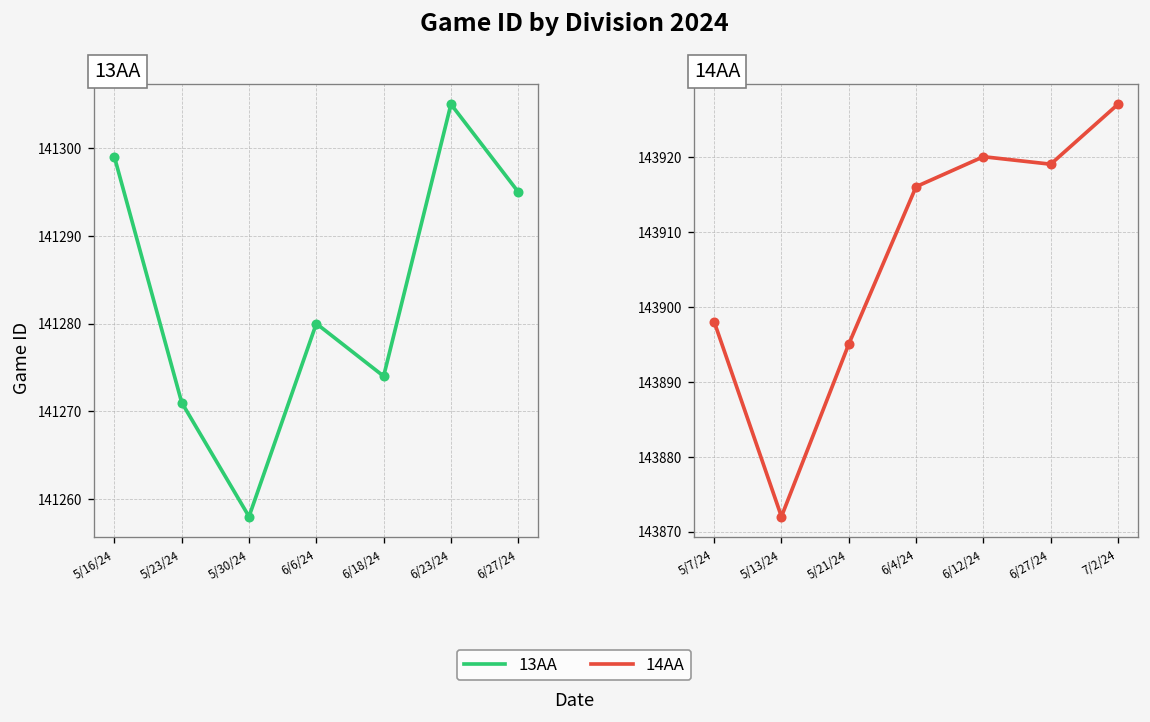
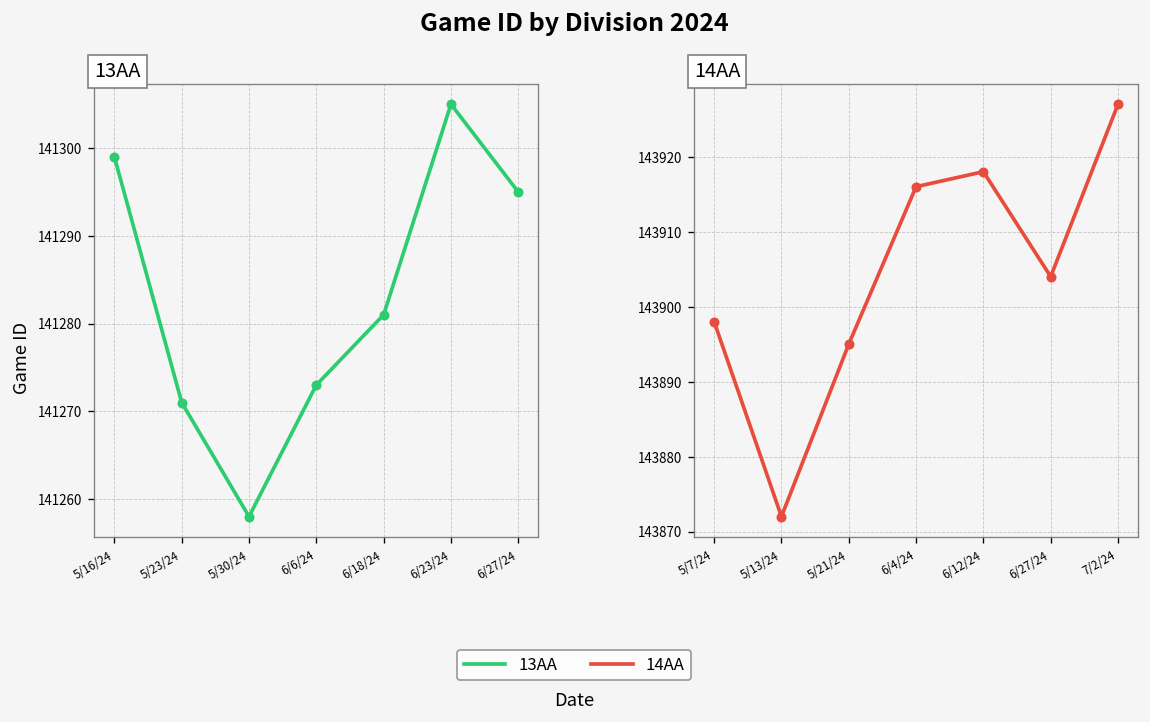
13AA, 6/6/24: 141280 -> 141273
13AA, 6/18/24: 141274 -> 141281
14AA, 6/12/24: 143920 -> 143918
14AA, 6/27/24: 143919 -> 143904
